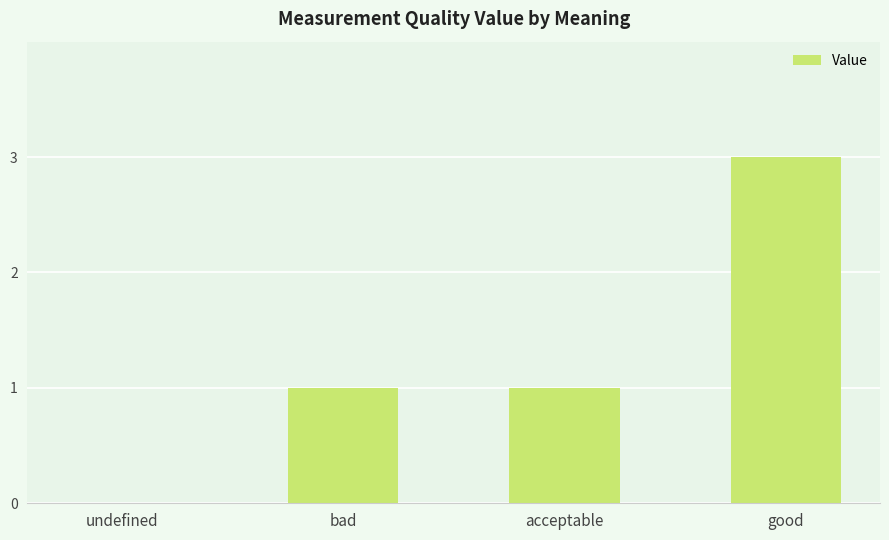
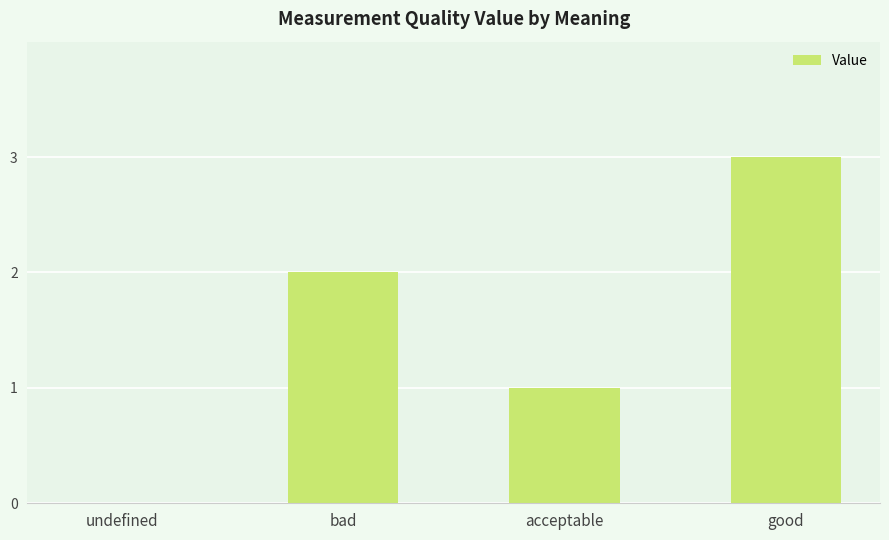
bad: 1 -> 2
